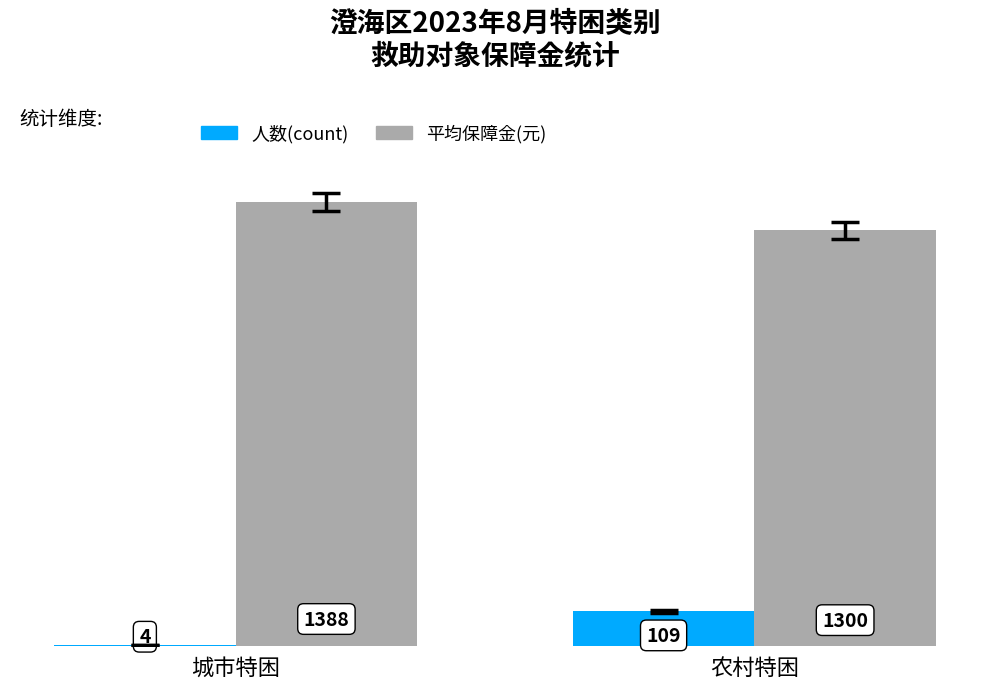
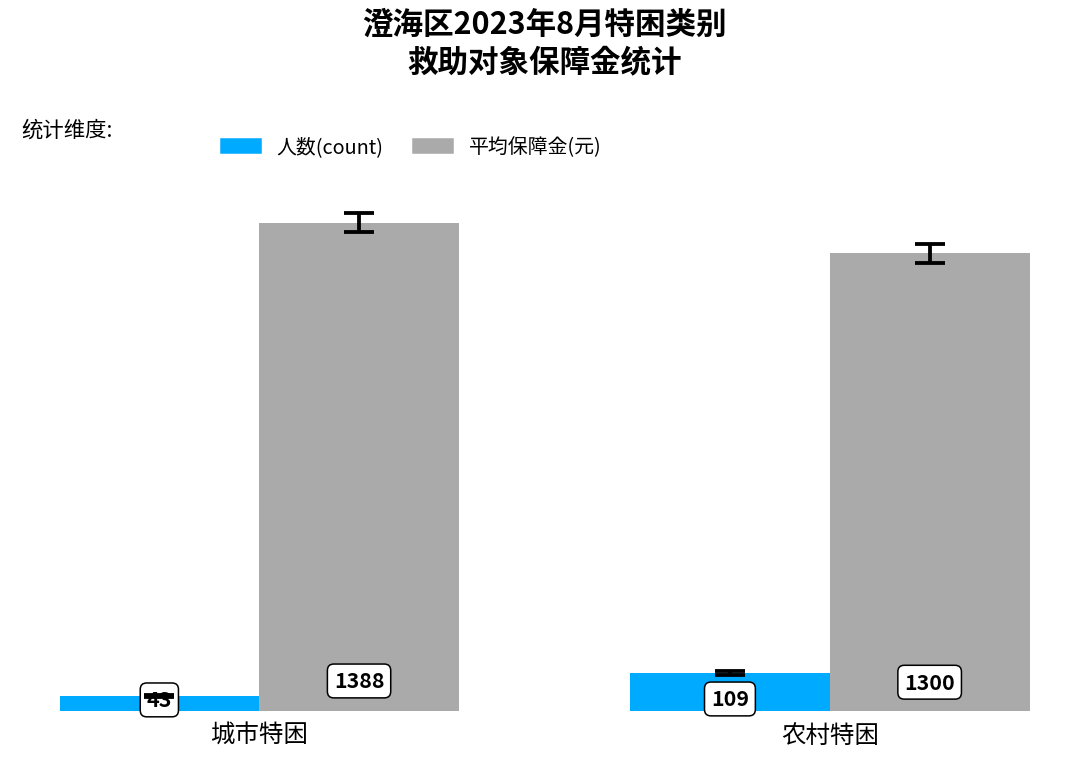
人数(count), 城市特困: 4 -> 43
